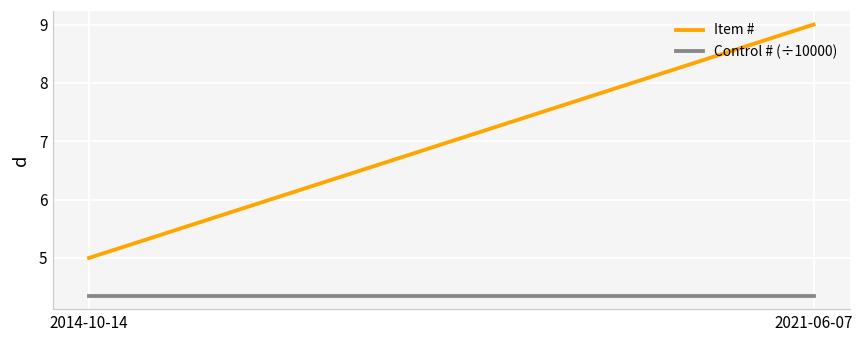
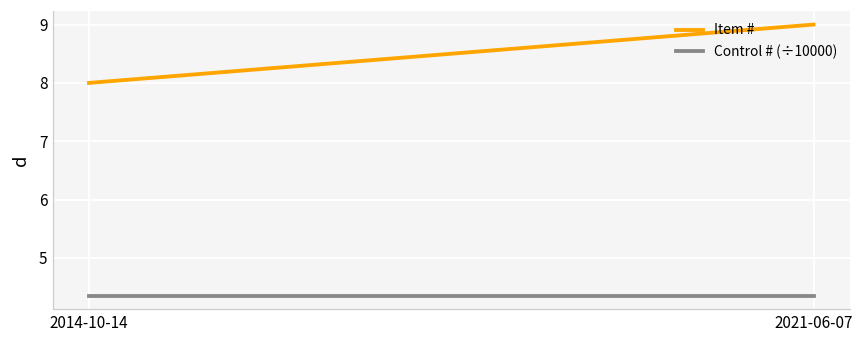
Item #, 2014-10-14: 5 -> 8
